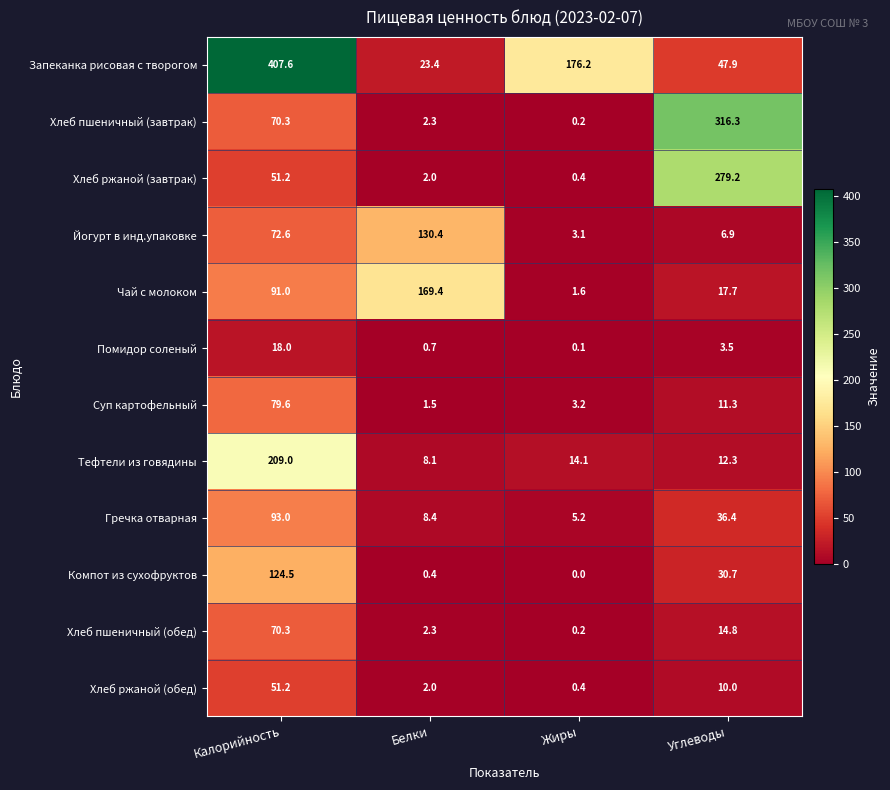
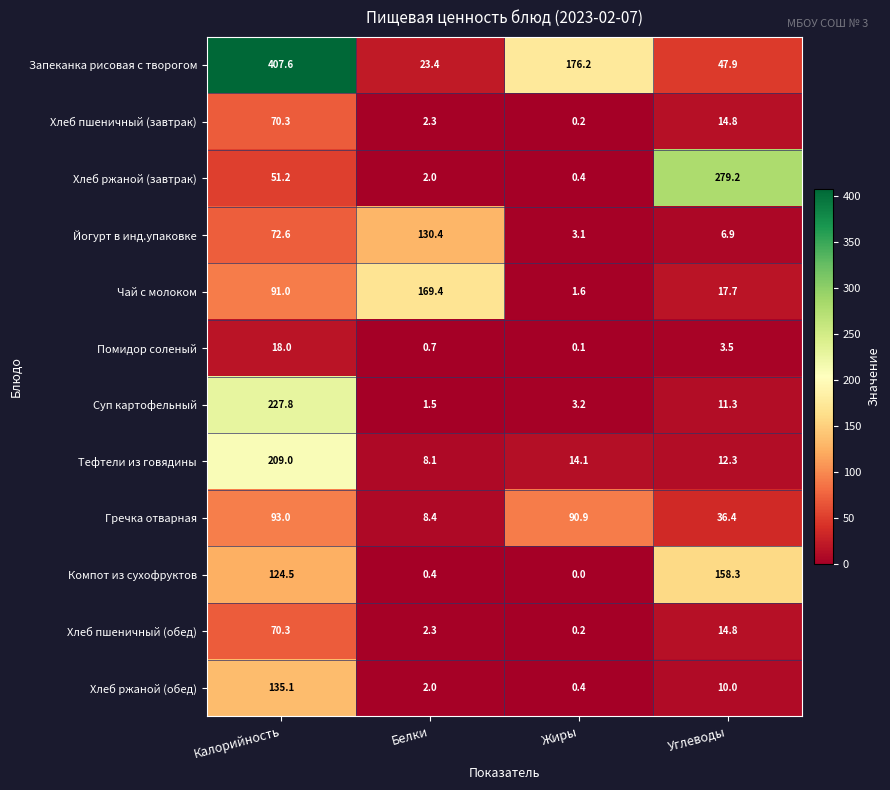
Хлеб пшеничный (завтрак), Углеводы: 316.3 -> 14.8
Суп картофельный, Калорийность: 79.6 -> 227.8
Гречка отварная, Жиры: 5.2 -> 90.9
Компот из сухофруктов, Углеводы: 30.7 -> 158.3
Хлеб ржаной (обед), Калорийность: 51.2 -> 135.1
